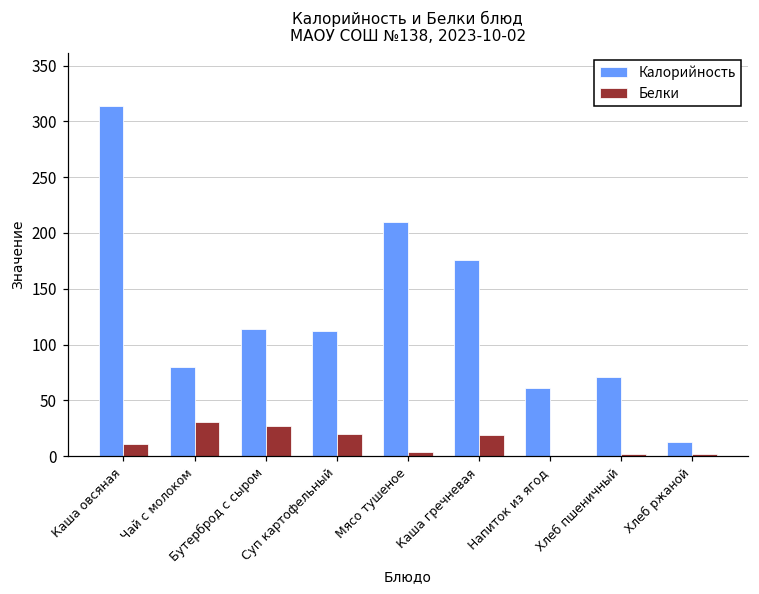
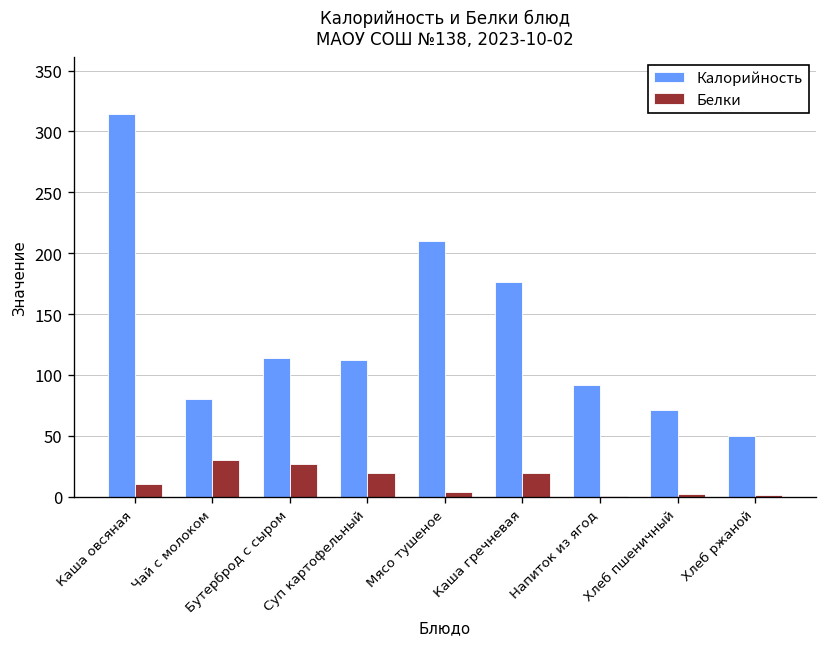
Калорийность, Напиток из ягод: 61 -> 92
Калорийность, Хлеб ржаной: 13 -> 50
